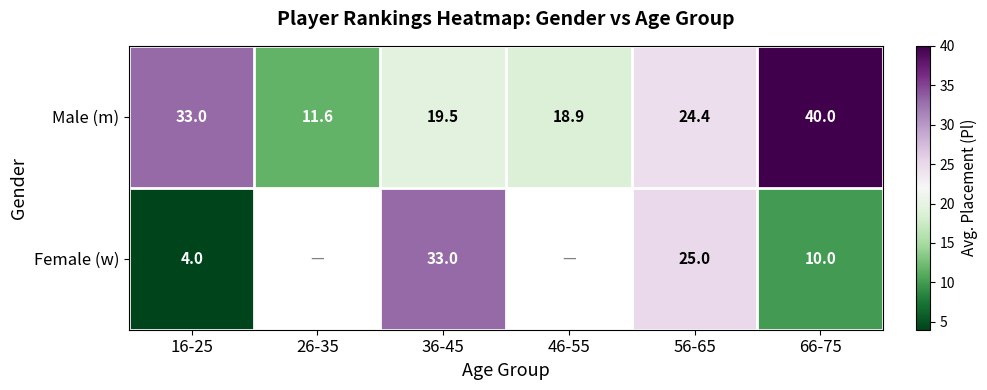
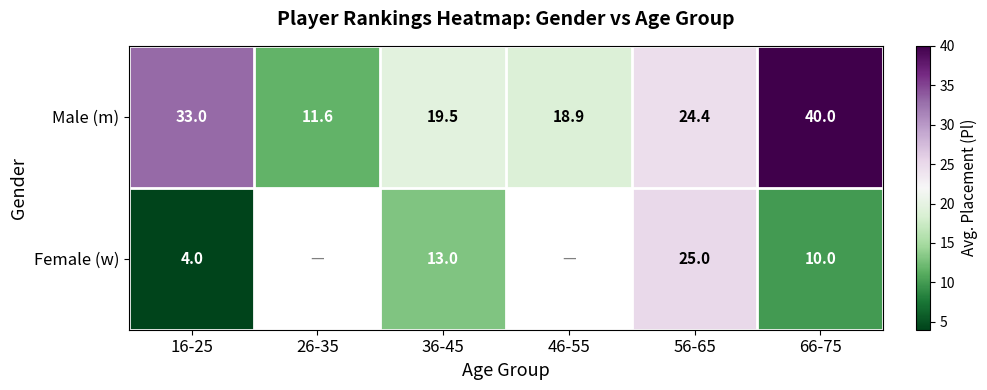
Female (w), 36-45: 33.0 -> 13.0
